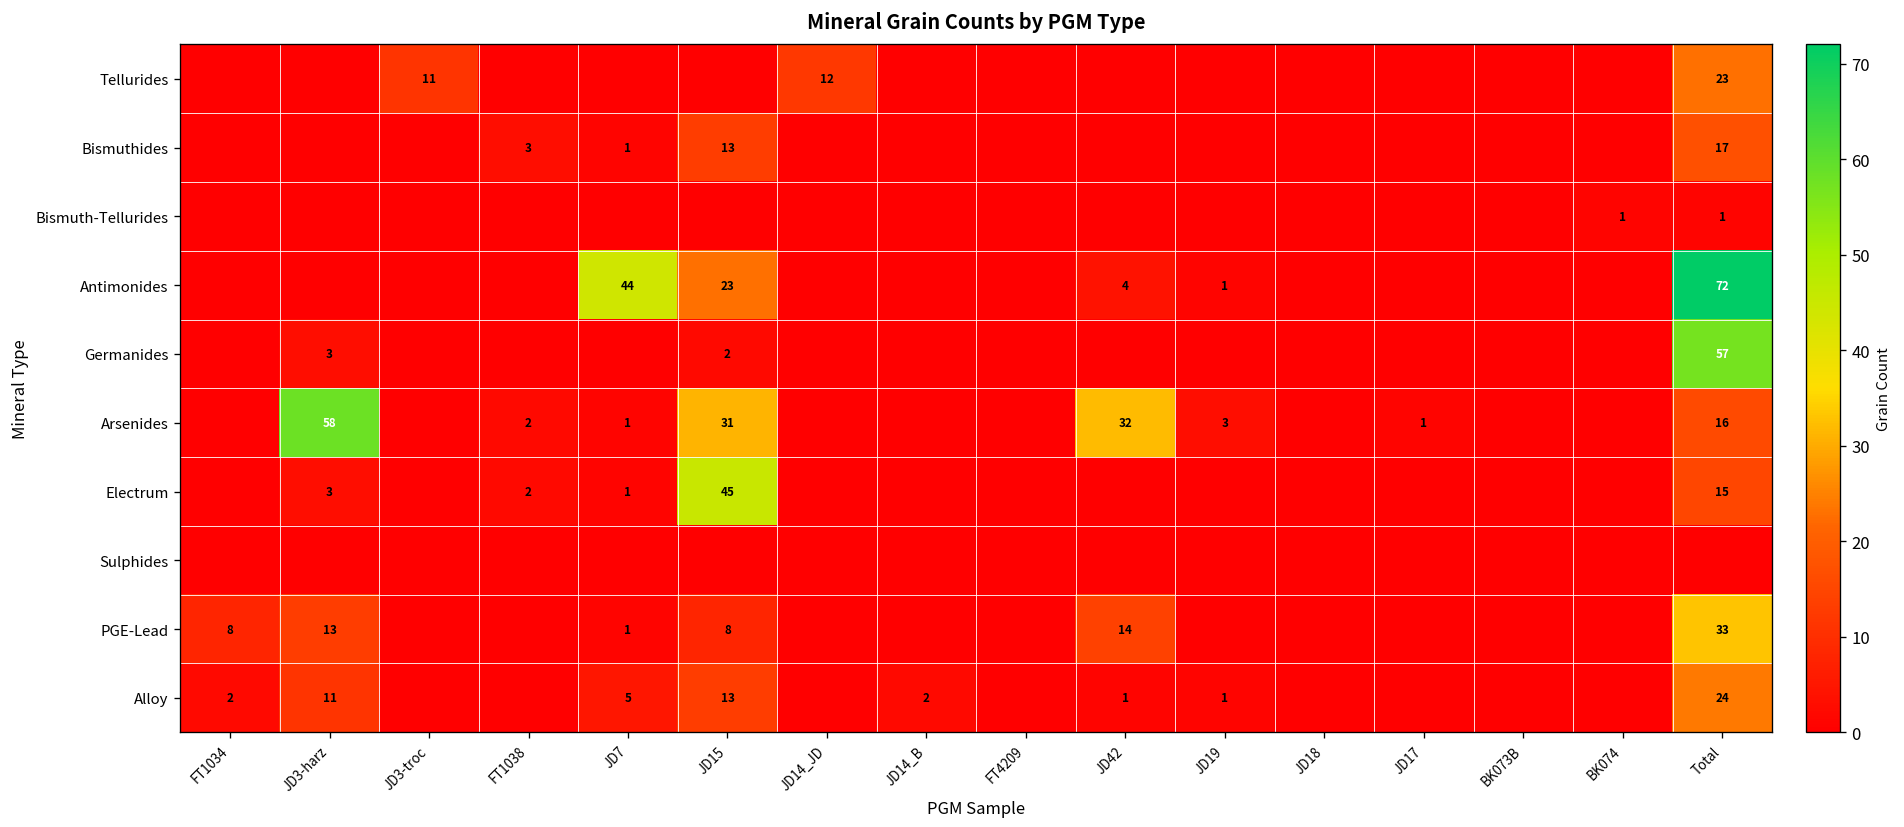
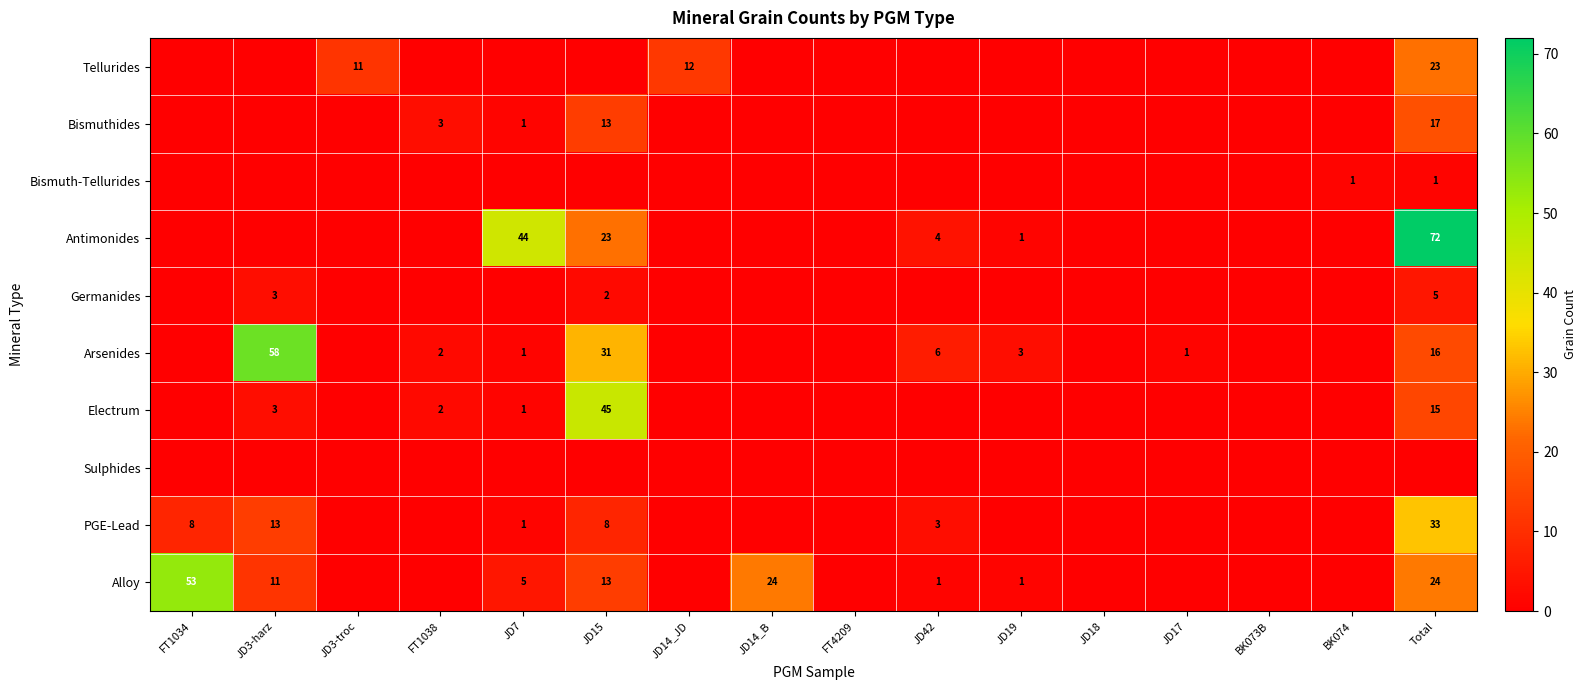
Germanides, Total: 57 -> 5
Arsenides, JD42: 32 -> 6
PGE-Lead, JD42: 14 -> 3
Alloy, FT1034: 2 -> 53
Alloy, JD14_B: 2 -> 24
